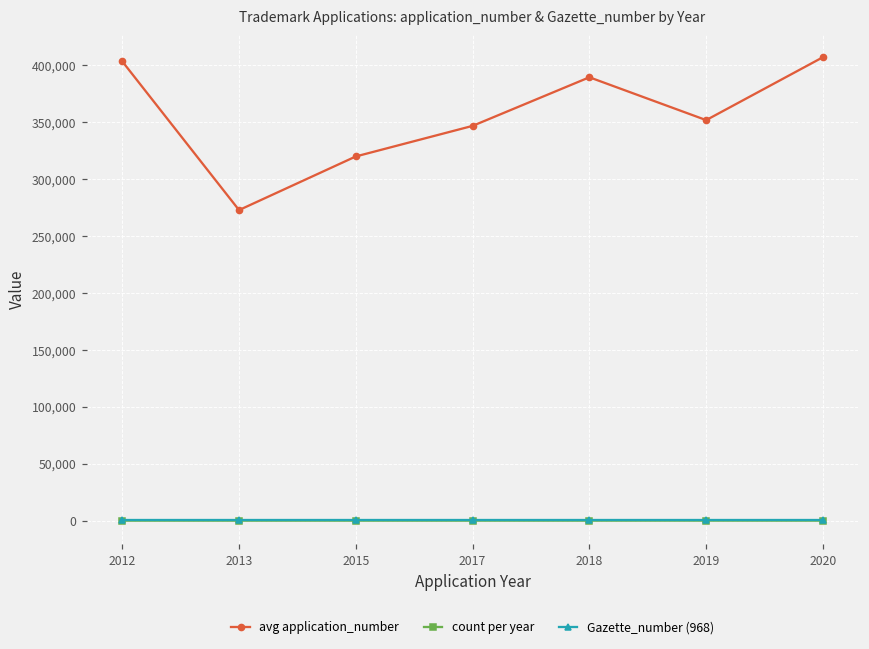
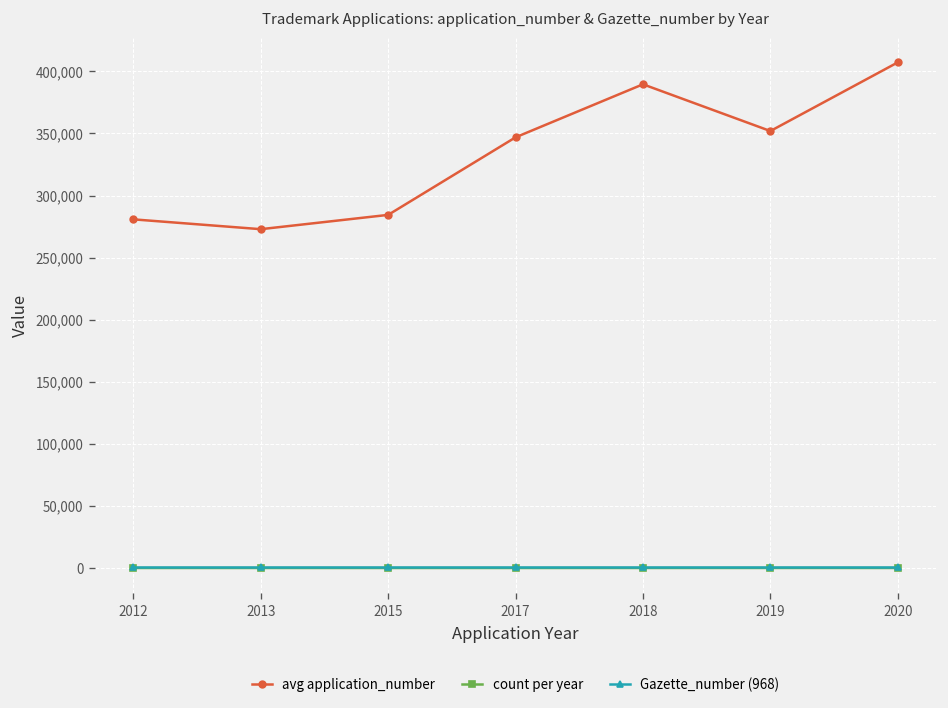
avg application_number, 2012: 404,000 -> 281,000
avg application_number, 2015: 320,000 -> 284,000
